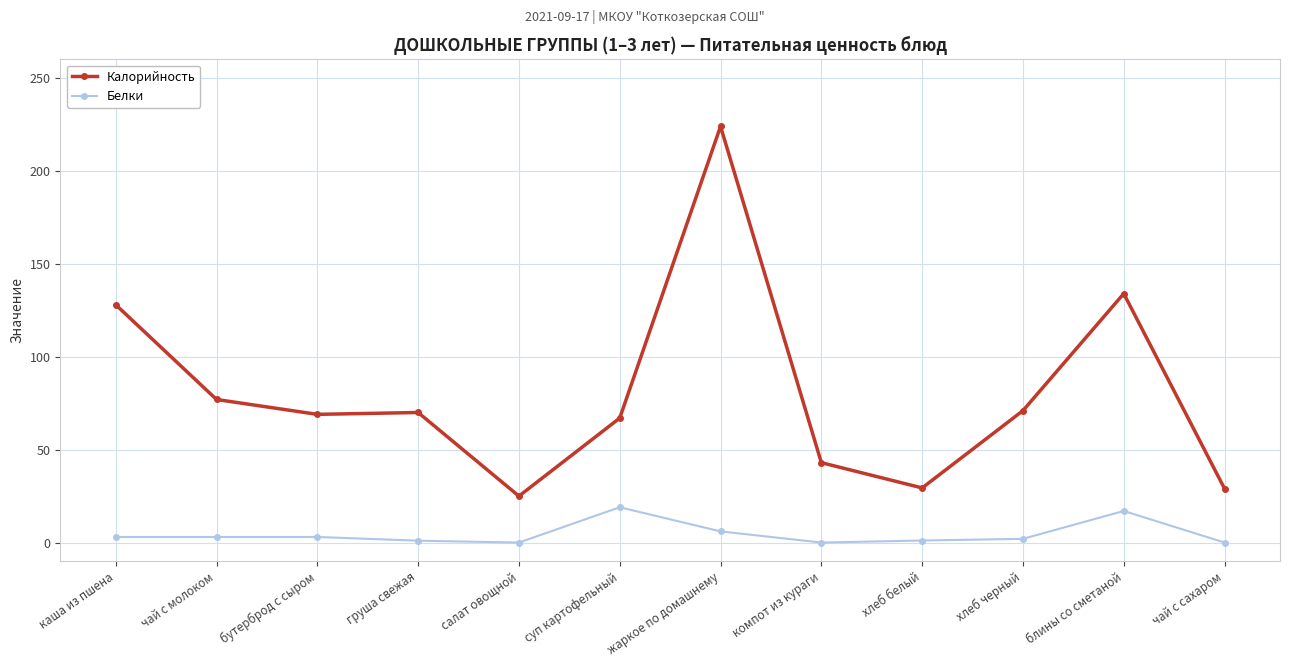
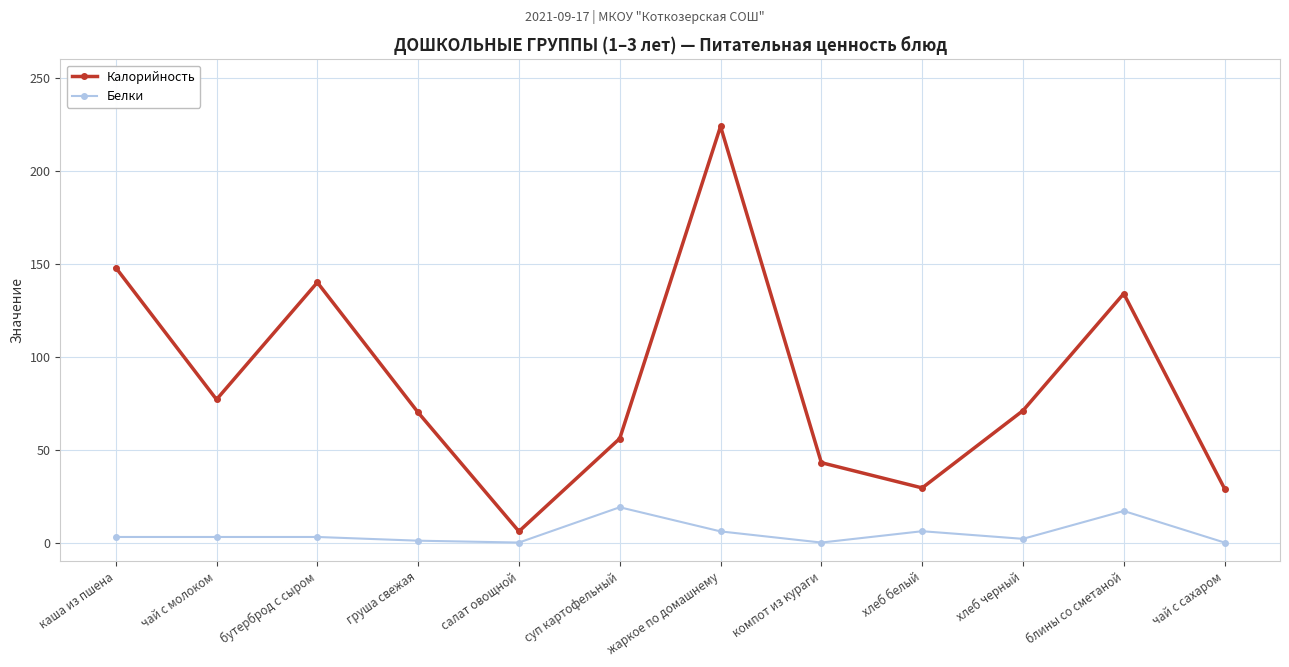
Калорийность, каша из пшена: 128 -> 148
Калорийность, бутерброд с сыром: 69 -> 140
Калорийность, салат овощной: 25 -> 6
Калорийность, суп картофельный: 67 -> 56
Белки, хлеб белый: 1 -> 6
